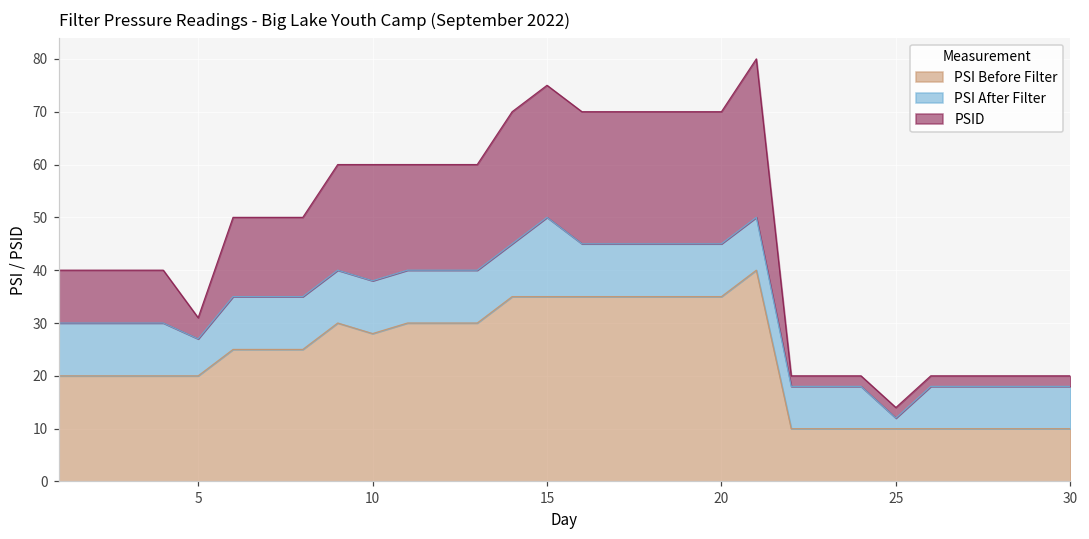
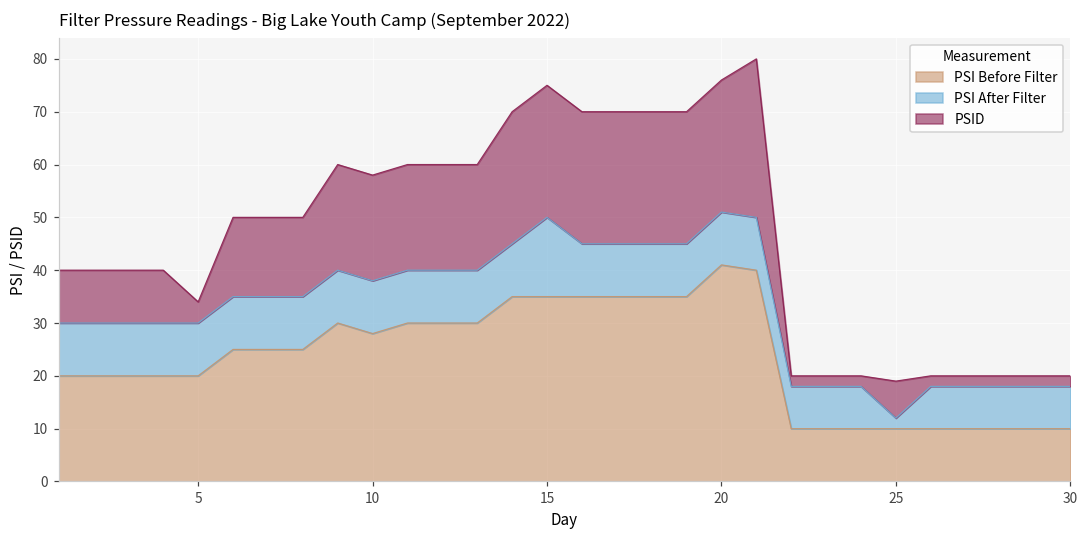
PSI After Filter, 5: 7 -> 10
PSID, 10: 22 -> 20
PSI Before Filter, 20: 35 -> 41
PSID, 25: 2 -> 7
